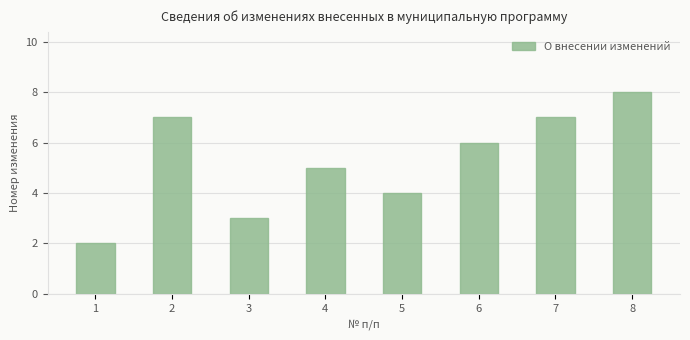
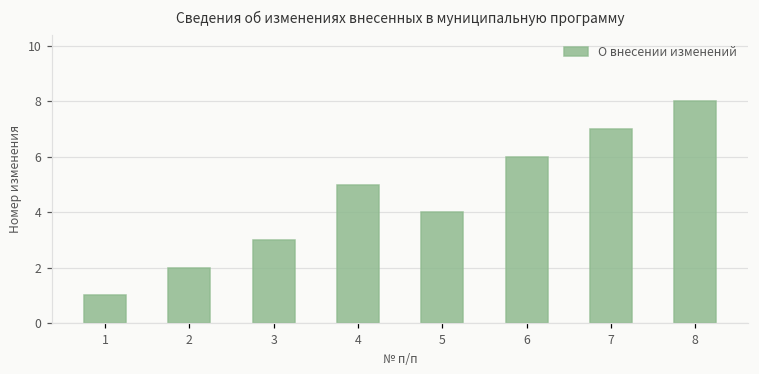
1: 2 -> 1
2: 7 -> 2
